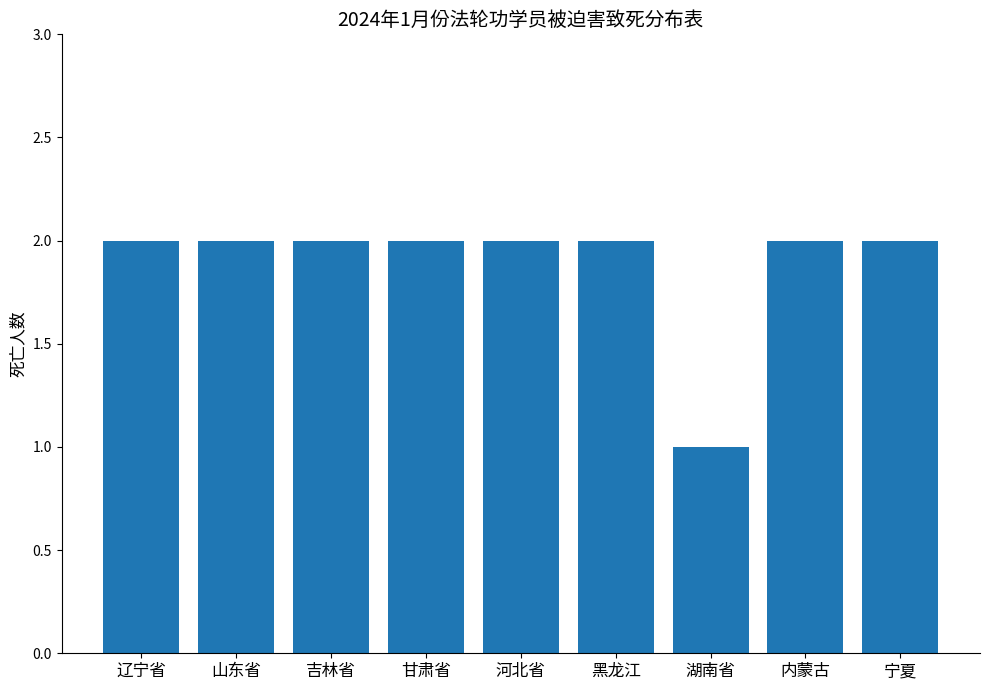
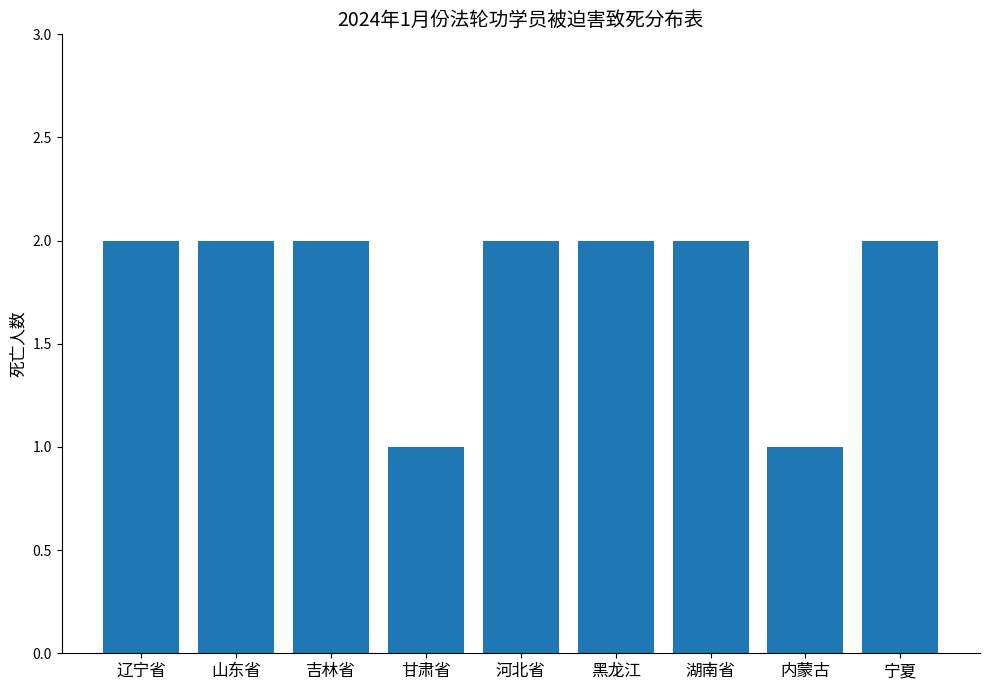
甘肃省: 2 -> 1
湖南省: 1 -> 2
内蒙古: 2 -> 1
